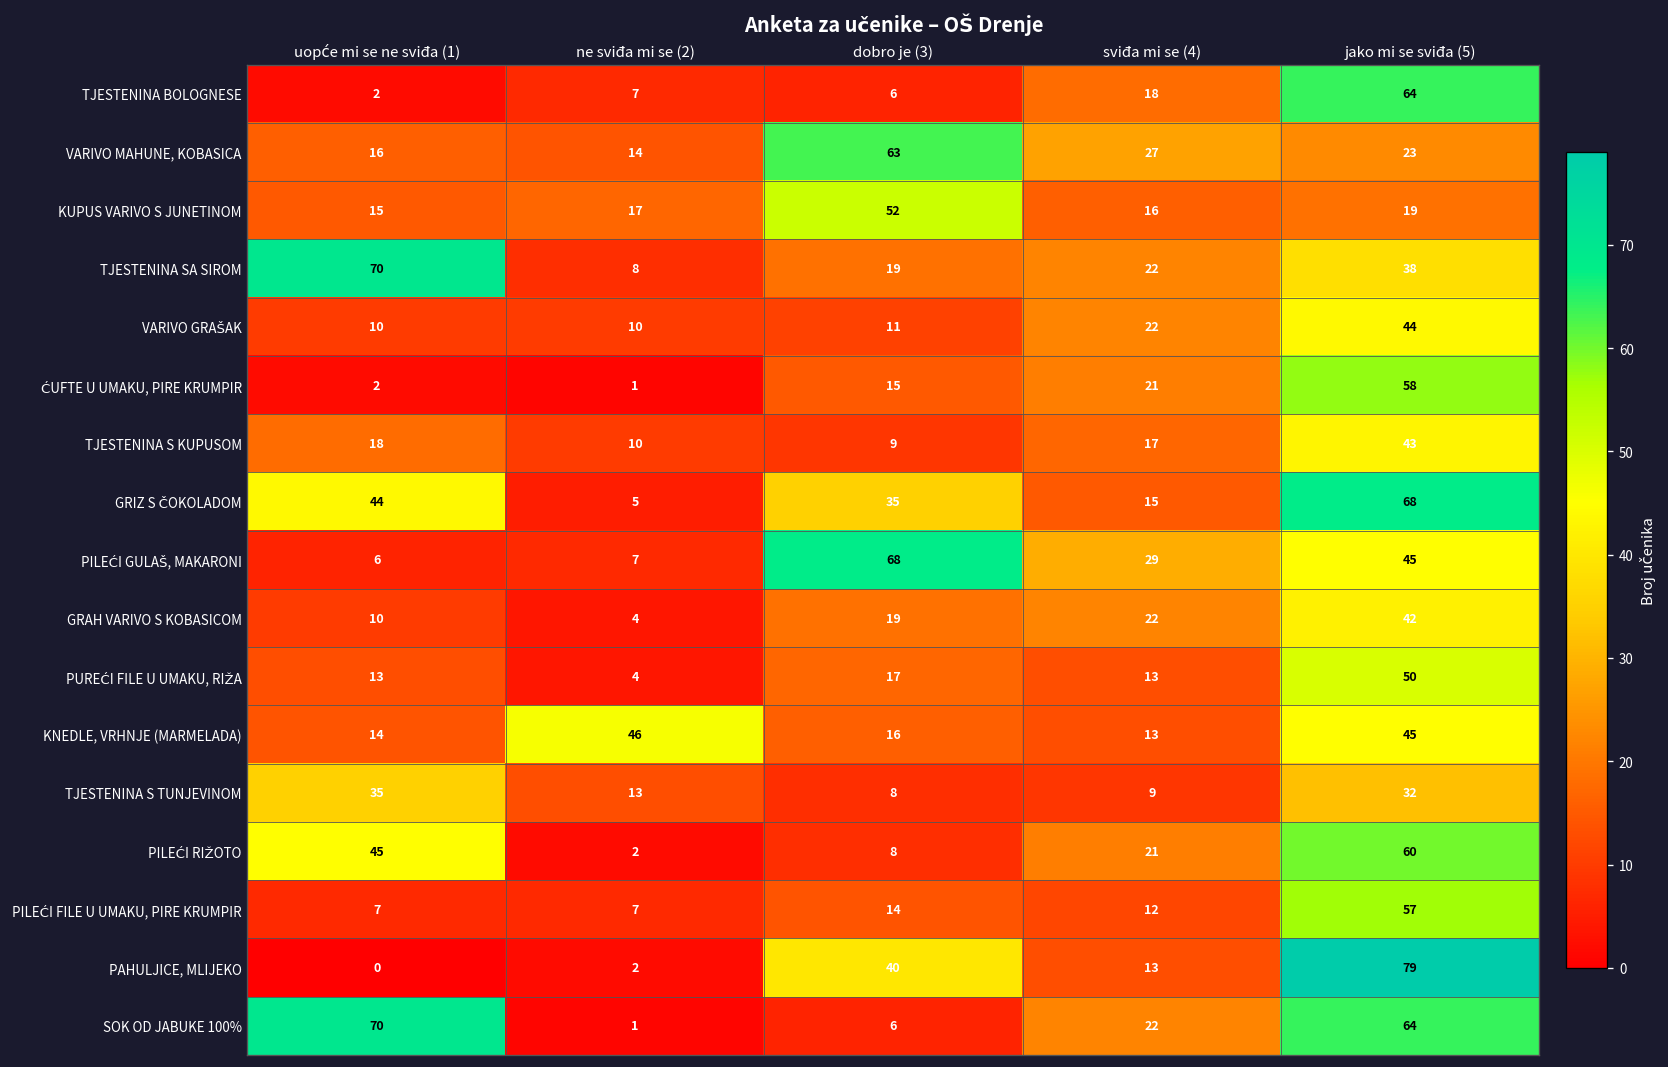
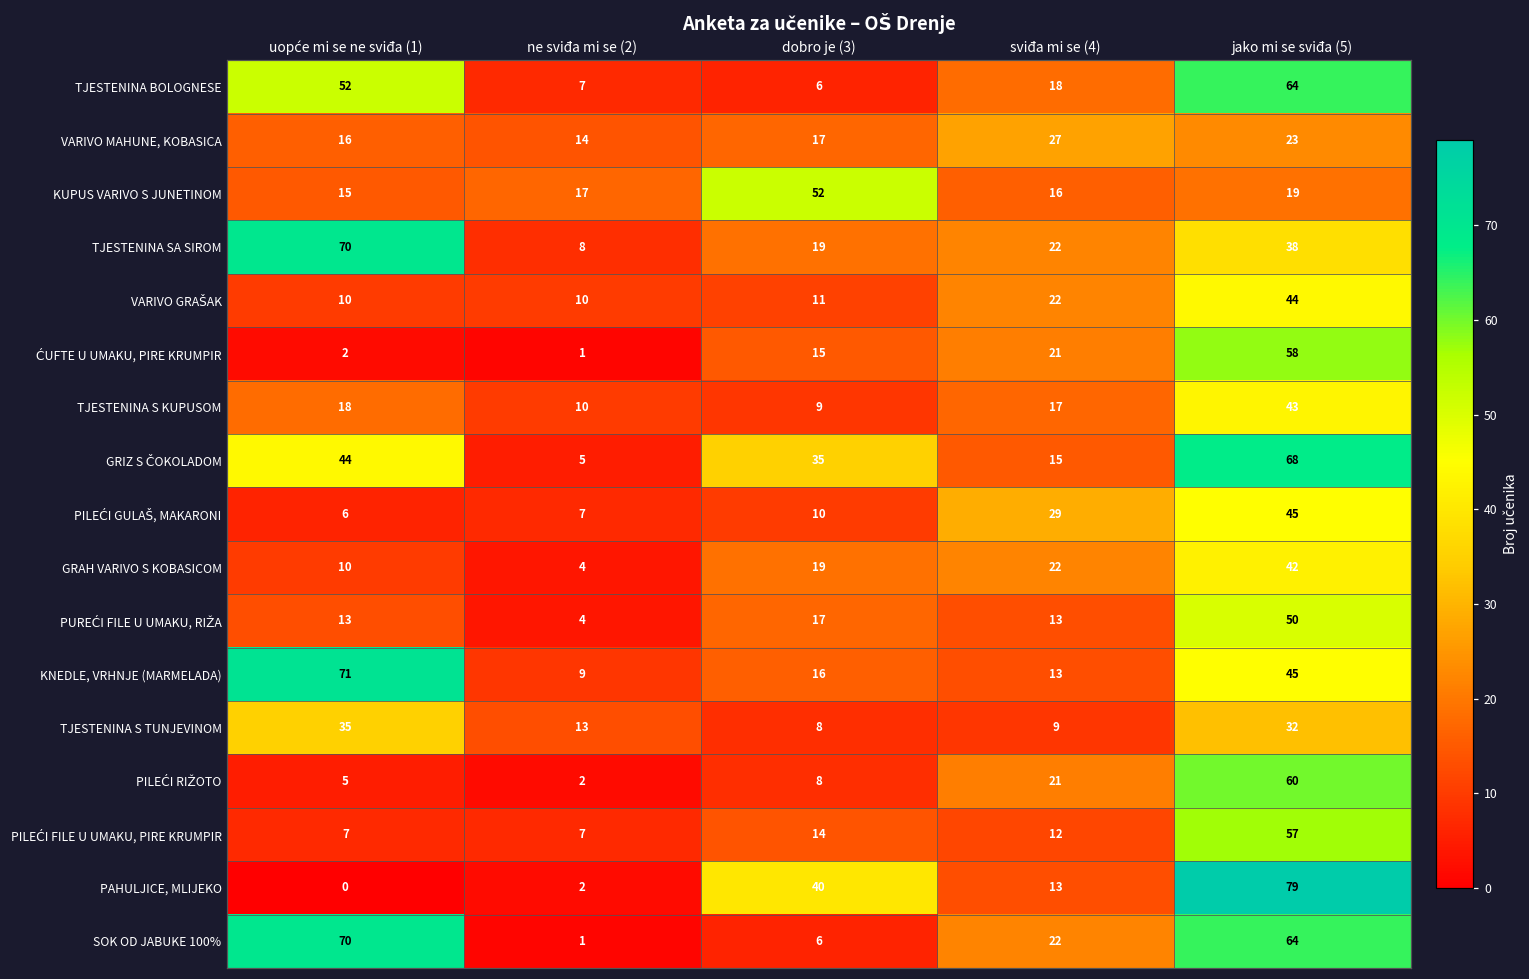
TJESTENINA BOLOGNESE, uopće mi se ne sviđa (1): 2 -> 52
VARIVO MAHUNE, KOBASICA, dobro je (3): 63 -> 17
PILEĆI GULAŠ, MAKARONI, dobro je (3): 68 -> 10
KNEDLE, VRHNJE (MARMELADA), uopće mi se ne sviđa (1): 14 -> 71
KNEDLE, VRHNJE (MARMELADA), ne sviđa mi se (2): 46 -> 9
PILEĆI RIŽOTO, uopće mi se ne sviđa (1): 45 -> 5
